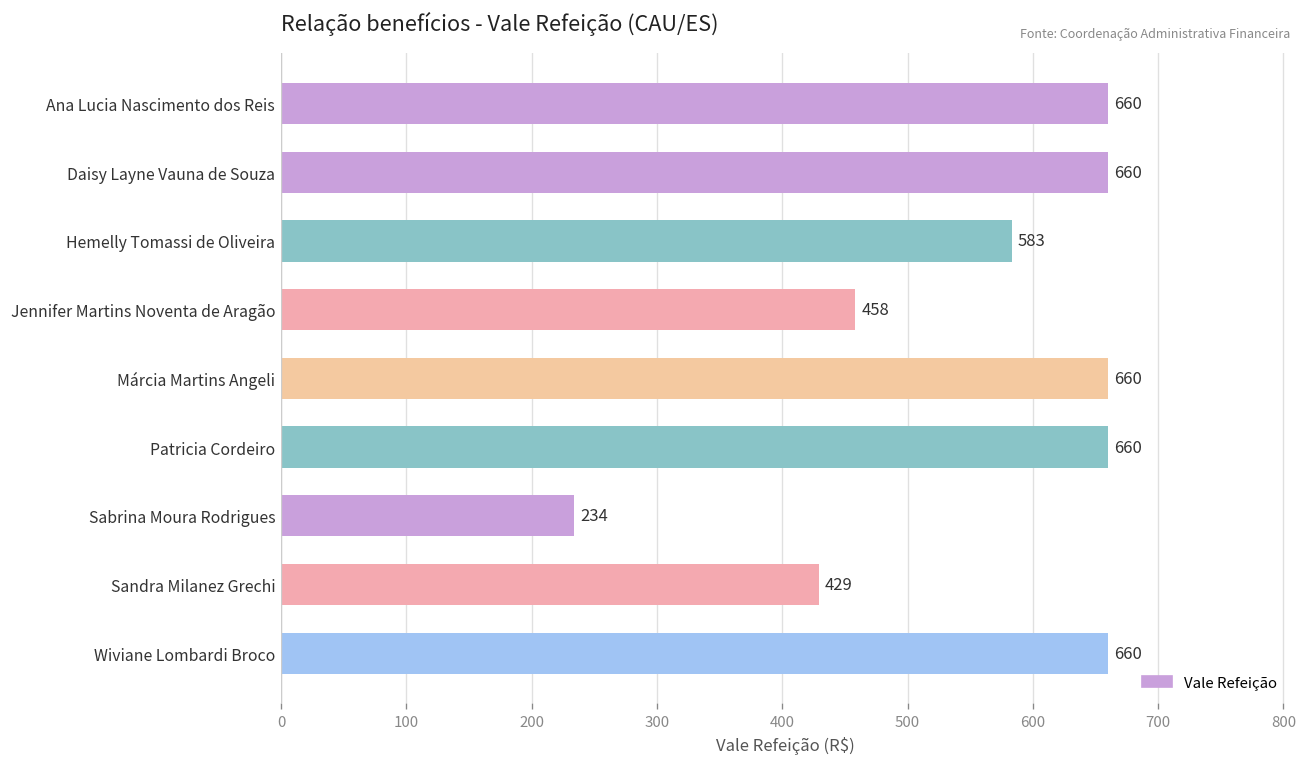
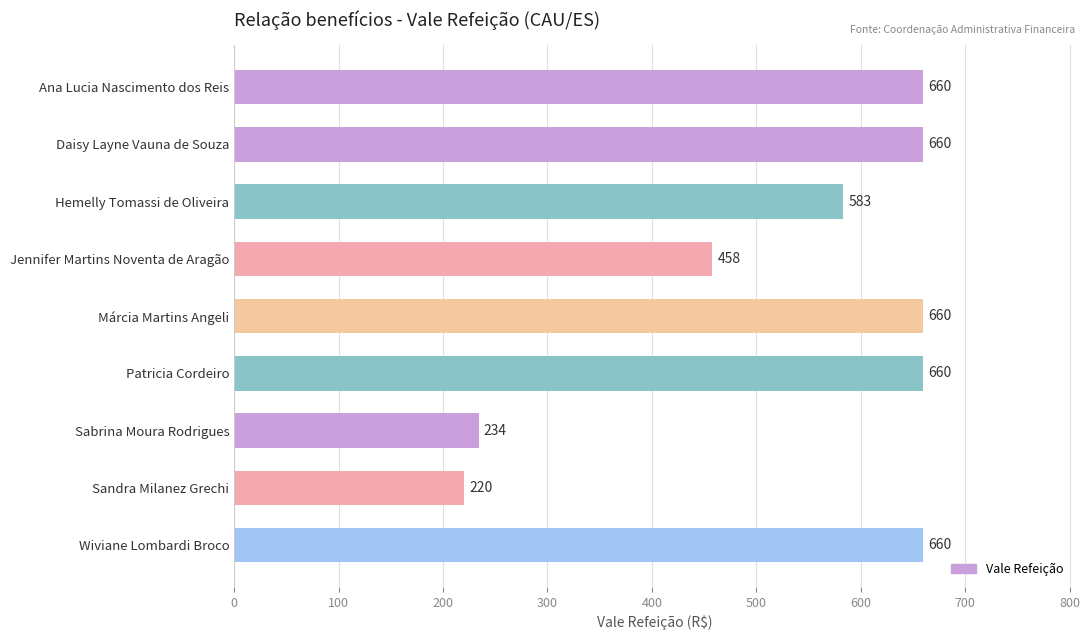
Sandra Milanez Grechi: 429 -> 220
